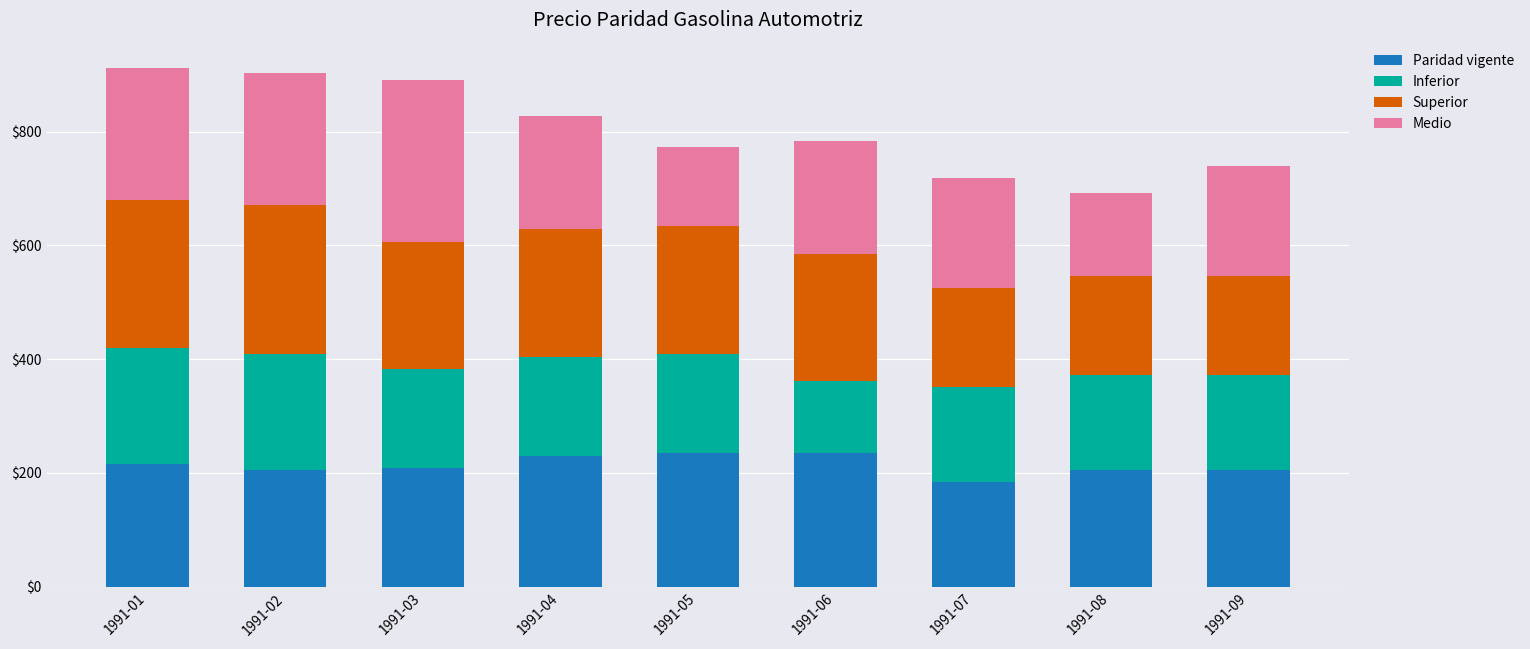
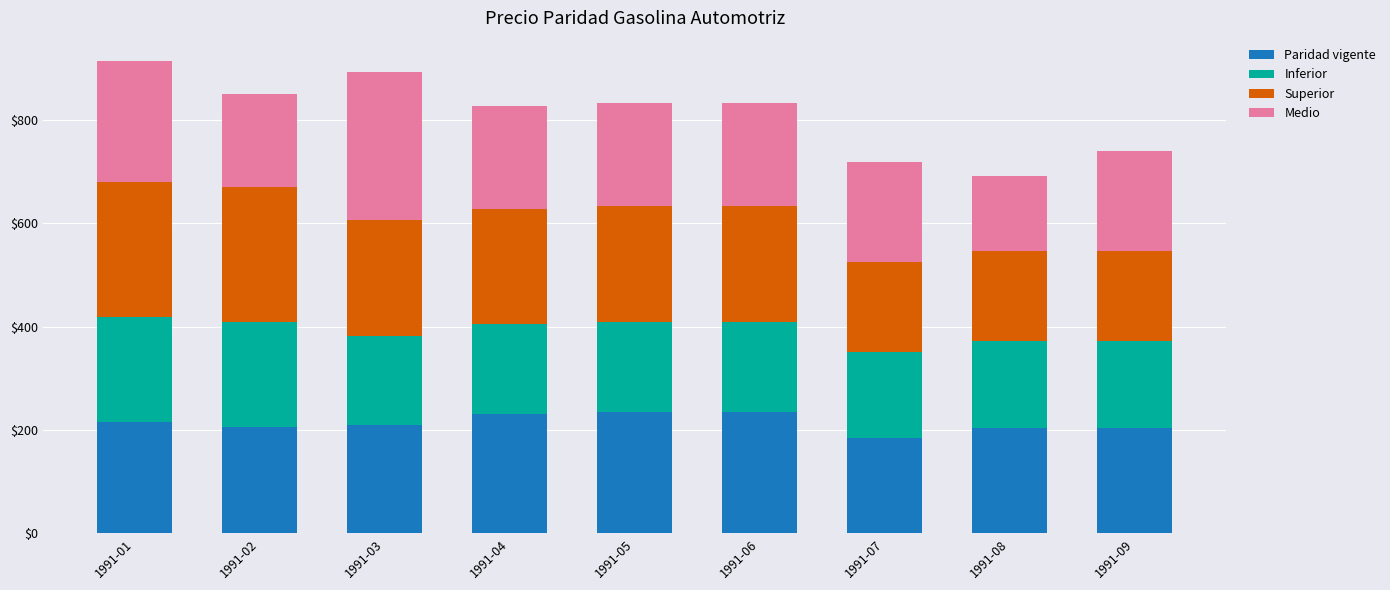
Medio, 1991-02: $230 -> $180
Medio, 1991-05: $140 -> $200
Inferior, 1991-06: $130 -> $170
